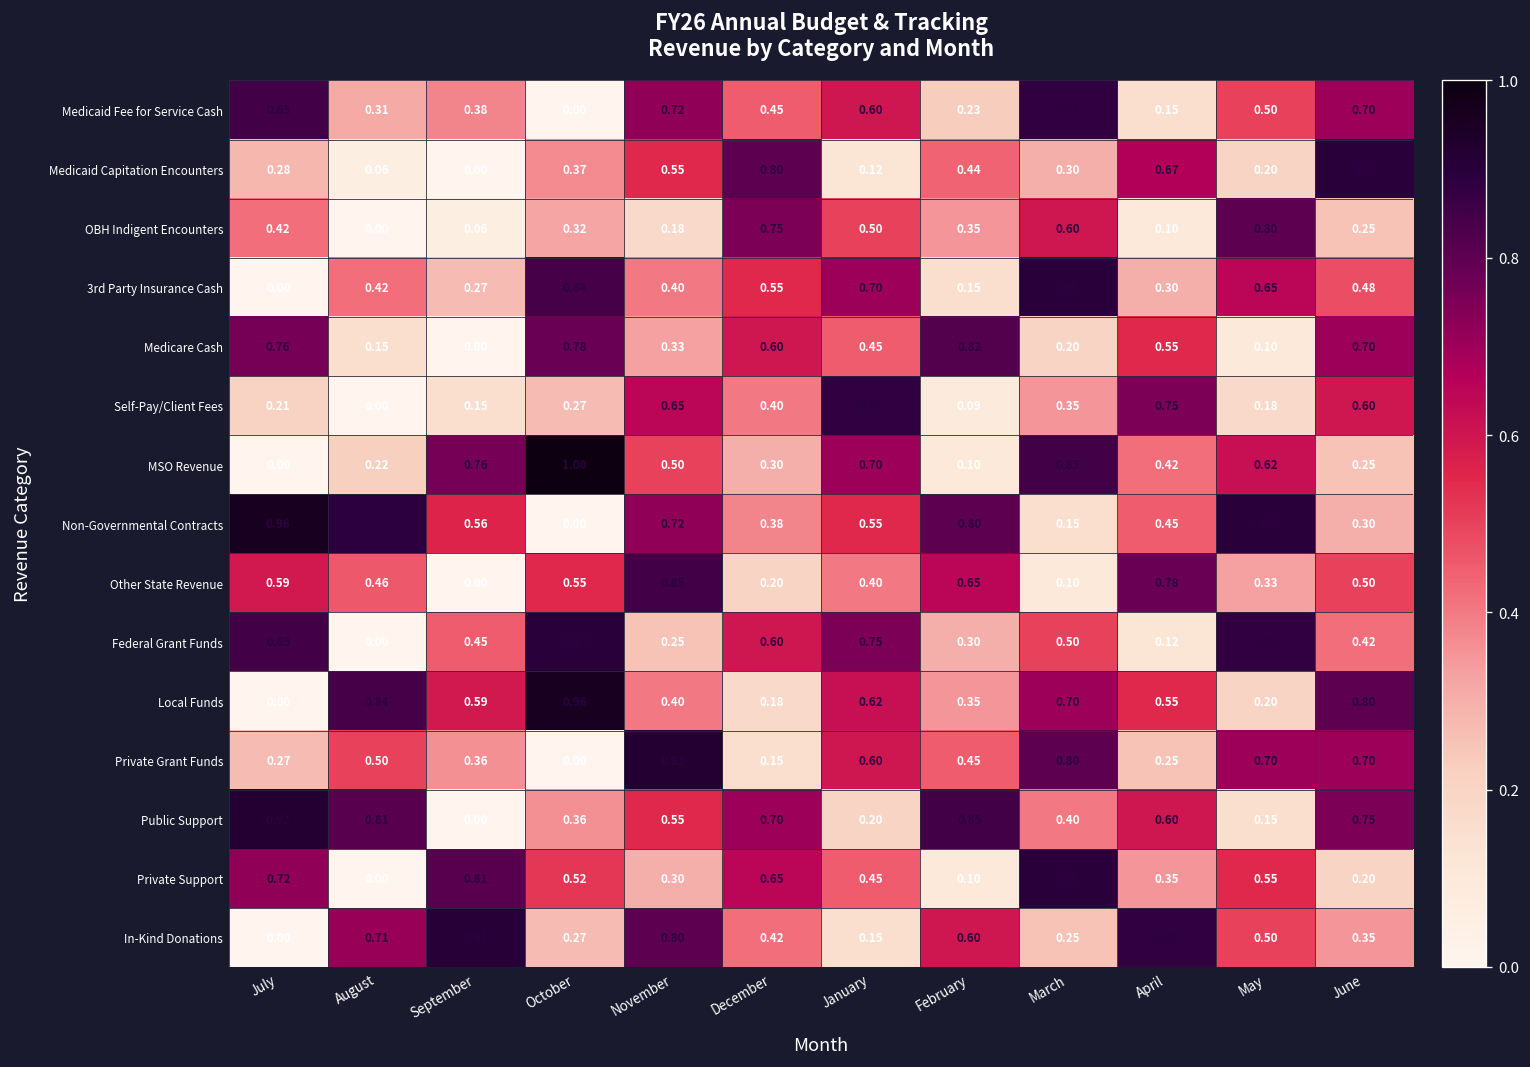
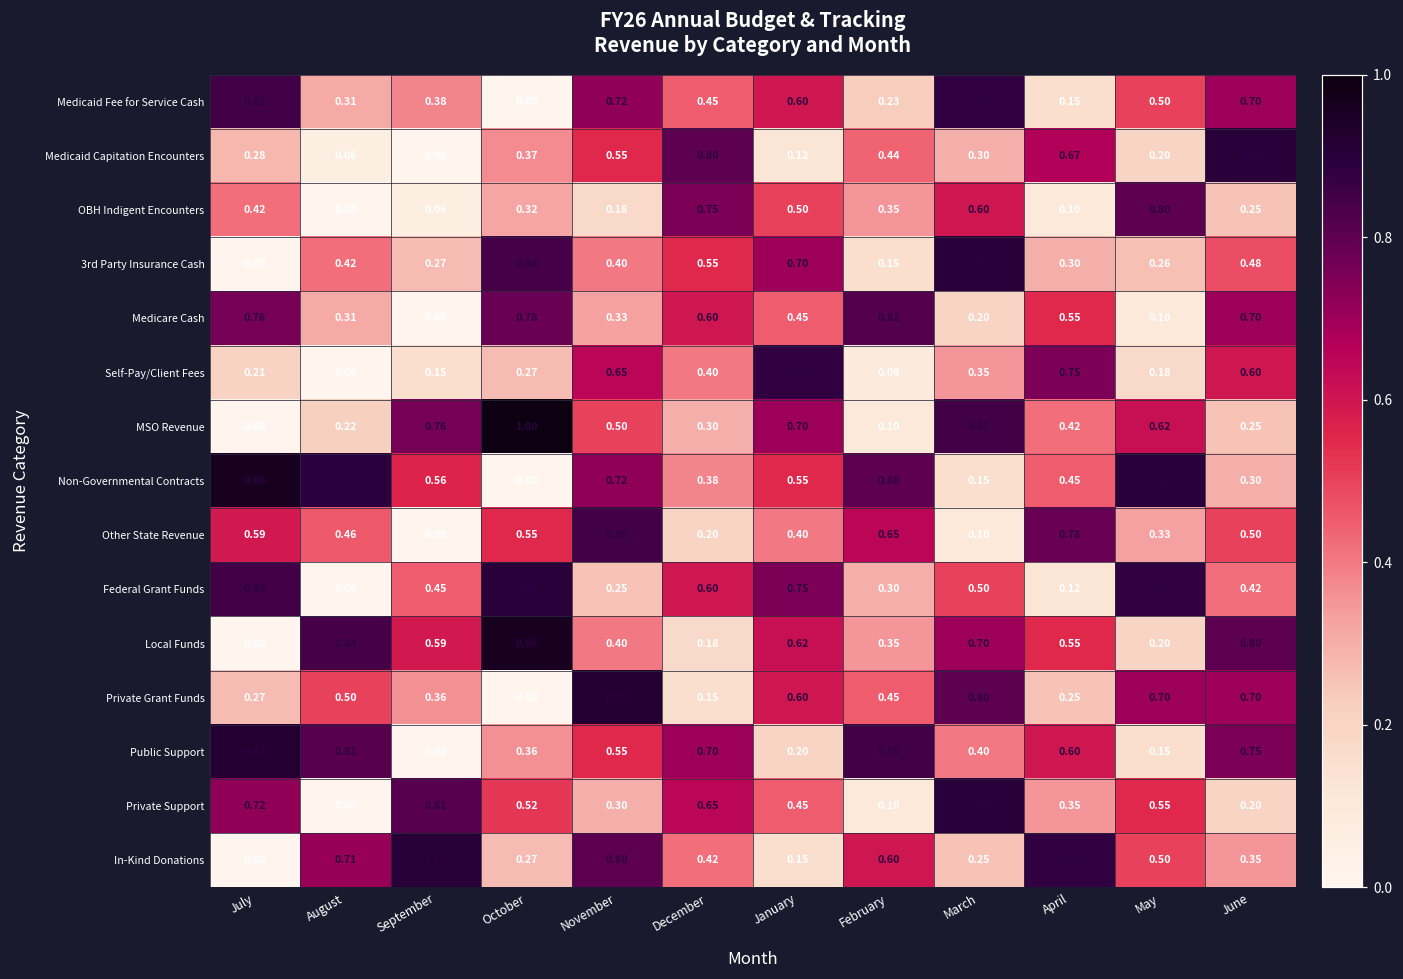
3rd Party Insurance Cash, May: 0.65 -> 0.26
Medicare Cash, August: 0.15 -> 0.31
